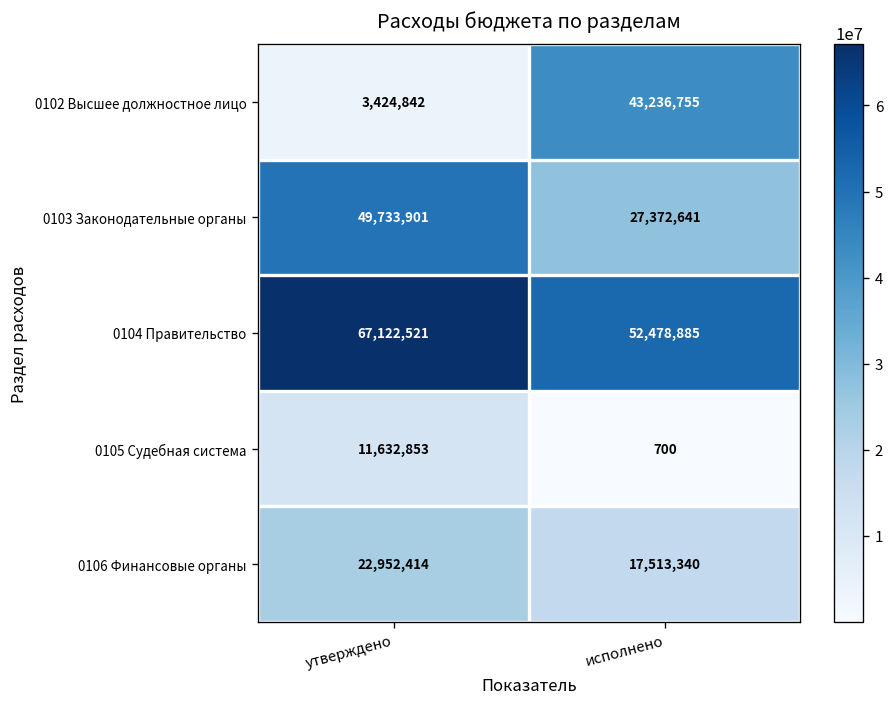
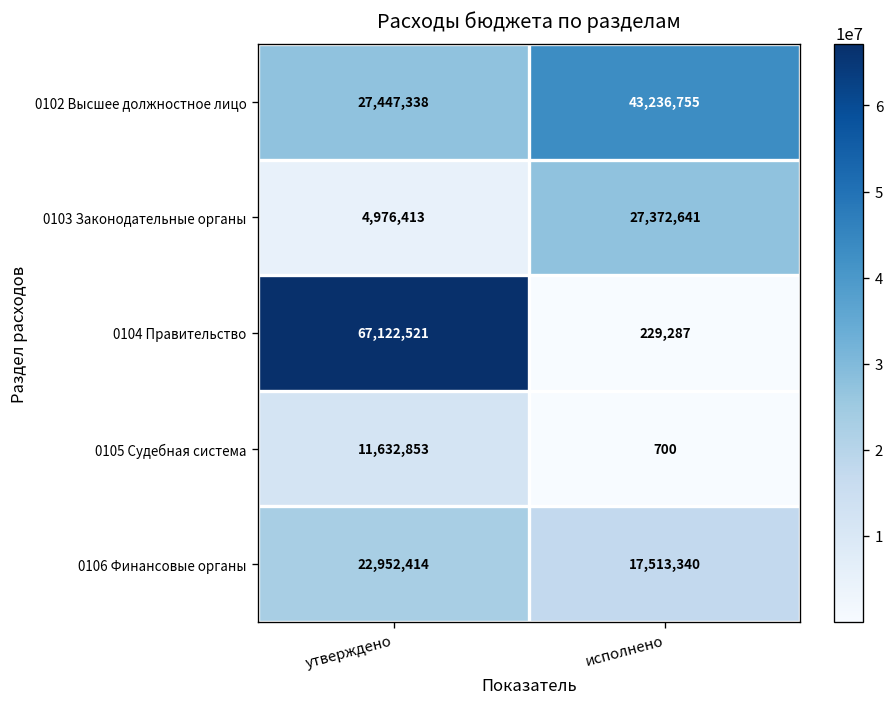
0102 Высшее должностное лицо, утверждено: 3,424,842 -> 27,447,338
0103 Законодательные органы, утверждено: 49,733,901 -> 4,976,413
0104 Правительство, исполнено: 52,478,885 -> 229,287
